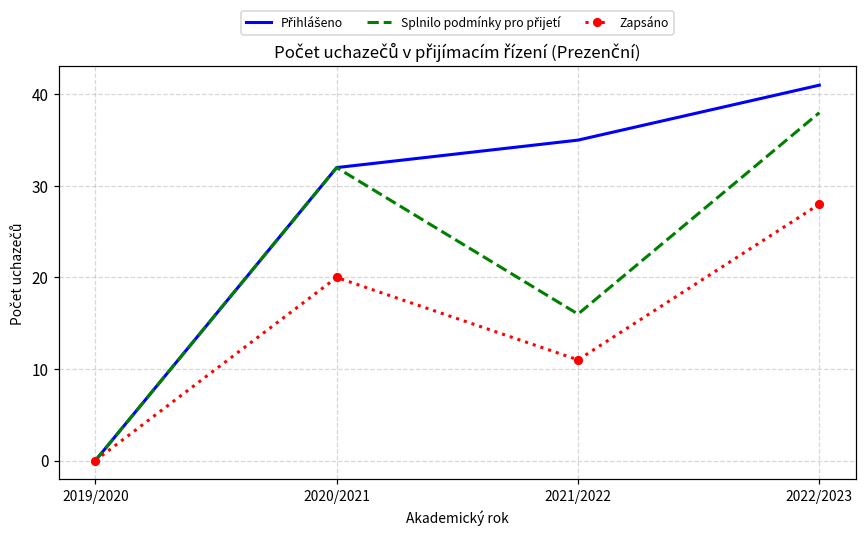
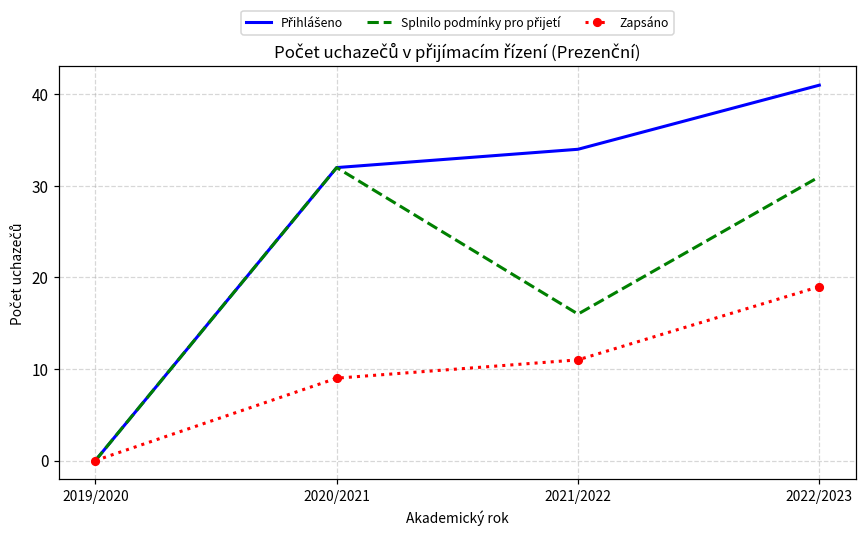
Zapsáno, 2020/2021: 20 -> 9
Přihlášeno, 2021/2022: 35 -> 34
Splnilo podmínky pro přijetí, 2022/2023: 38 -> 31
Zapsáno, 2022/2023: 28 -> 19
